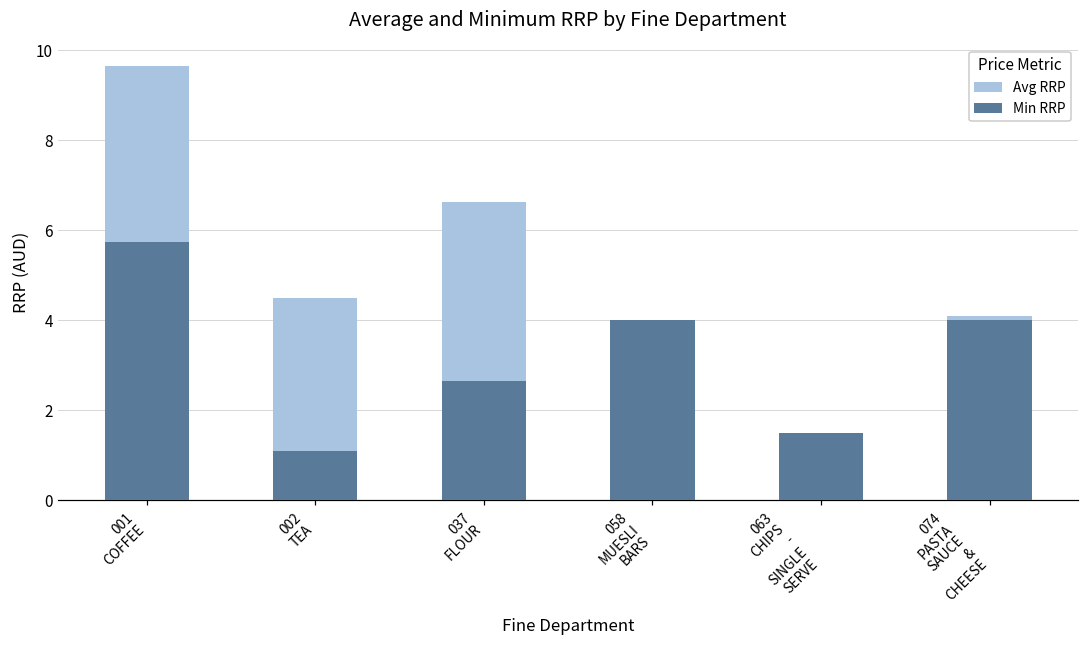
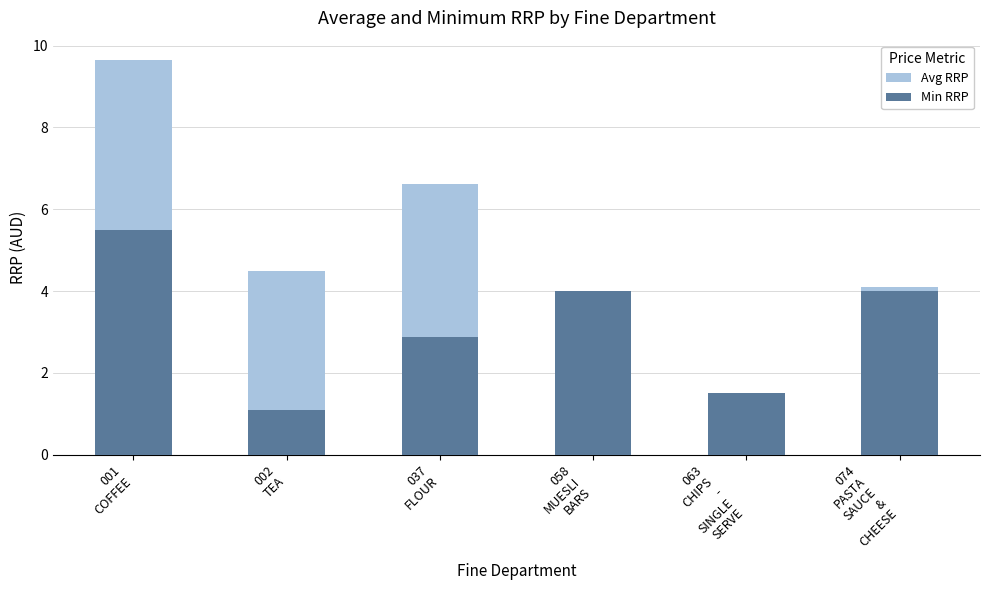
Min RRP, 001 COFFEE: 5.7 -> 5.5
Min RRP, 037 FLOUR: 2.7 -> 2.9
